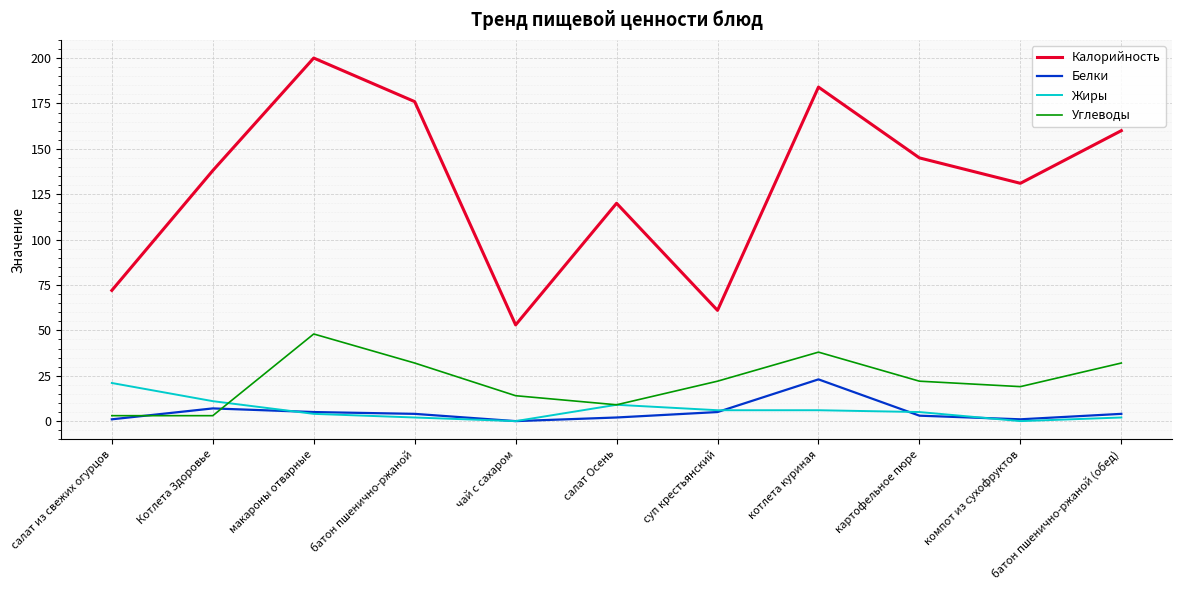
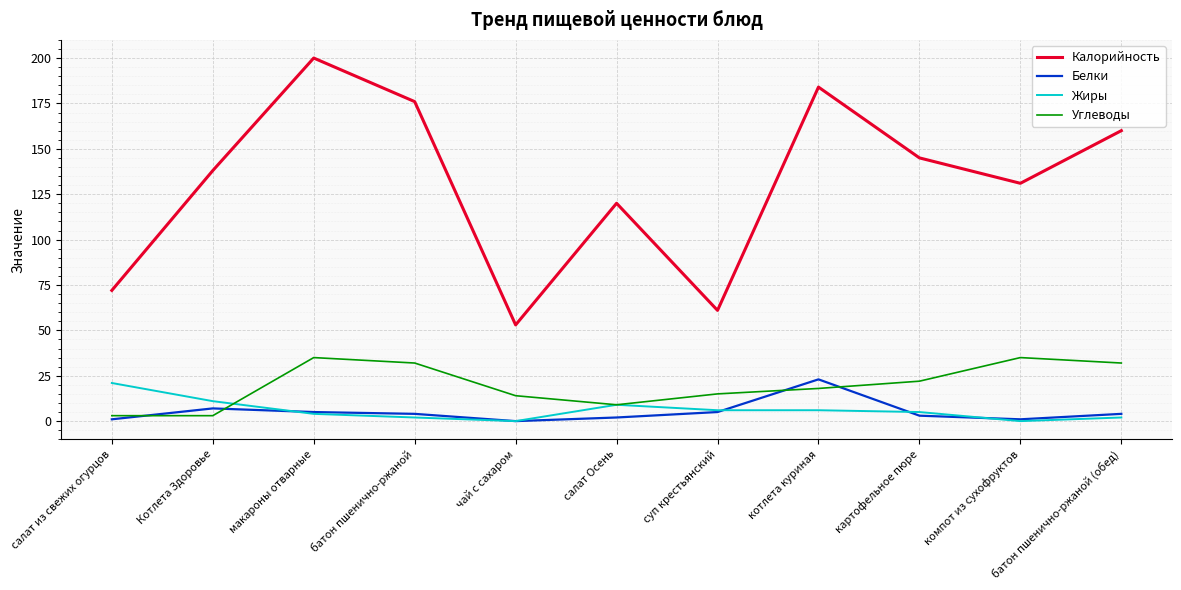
Углеводы, макароны отварные: 48 -> 35
Углеводы, суп крестьянский: 22 -> 15
Углеводы, котлета куриная: 38 -> 18
Углеводы, компот из сухофруктов: 19 -> 35
